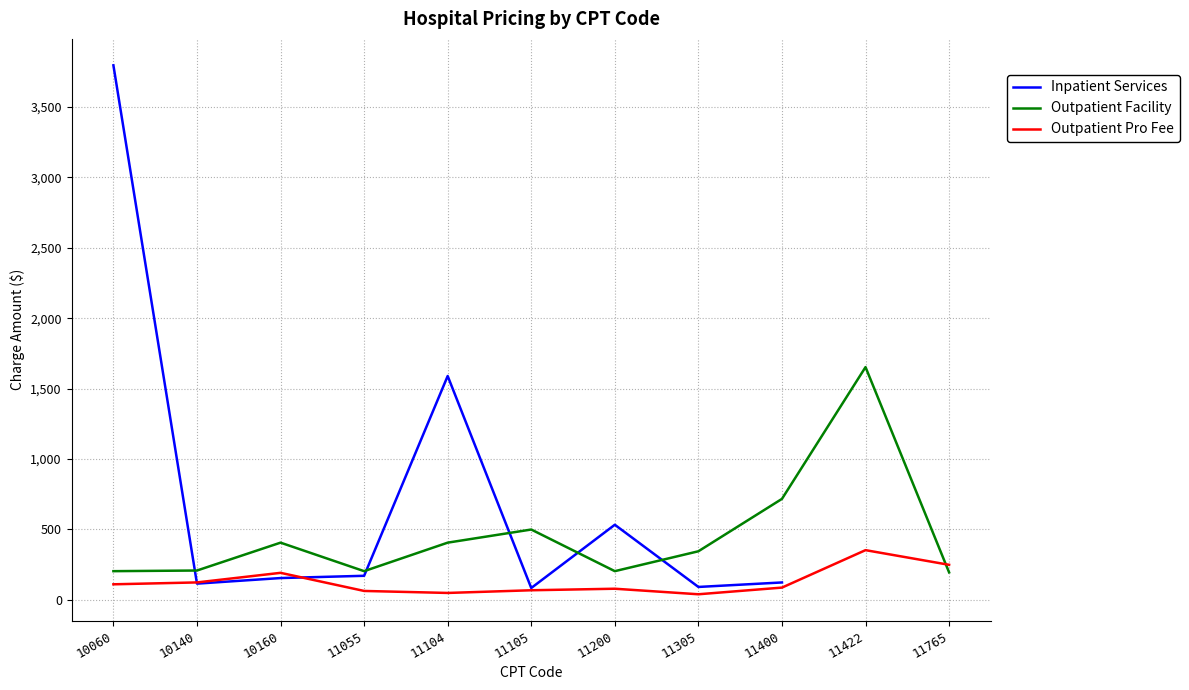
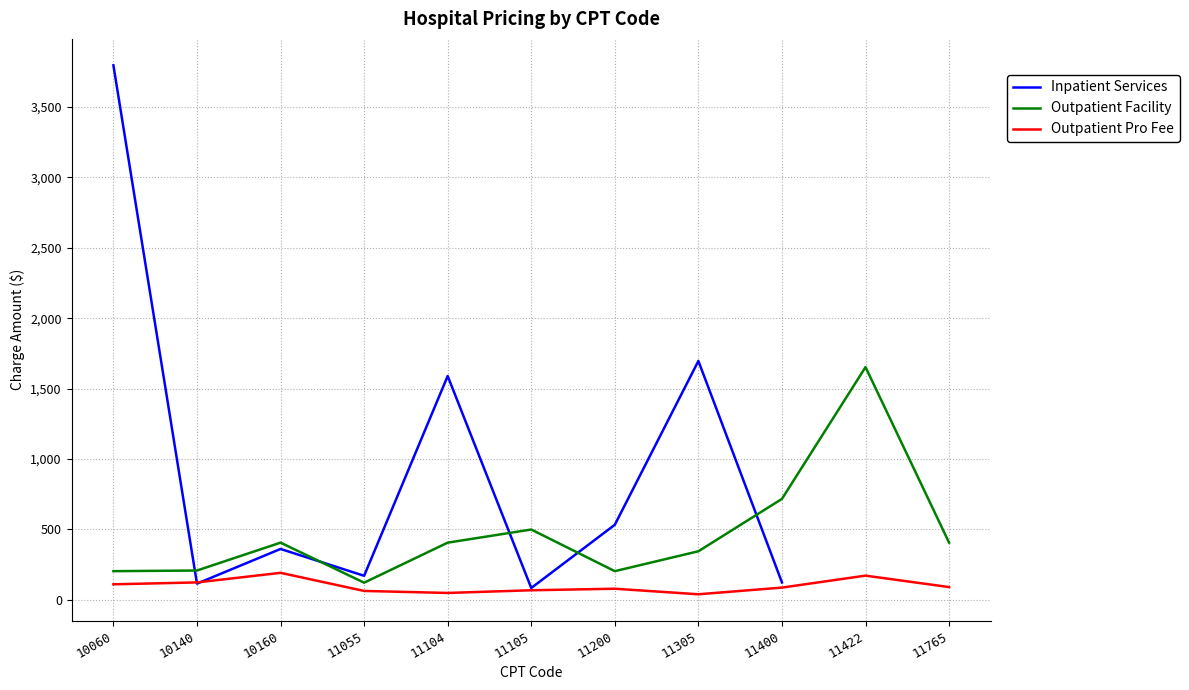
Inpatient Services, 10160: 160 -> 360
Outpatient Facility, 11055: 200 -> 120
Inpatient Services, 11305: 90 -> 1,700
Outpatient Pro Fee, 11422: 350 -> 170
Outpatient Facility, 11765: 200 -> 410
Outpatient Pro Fee, 11765: 250 -> 90
